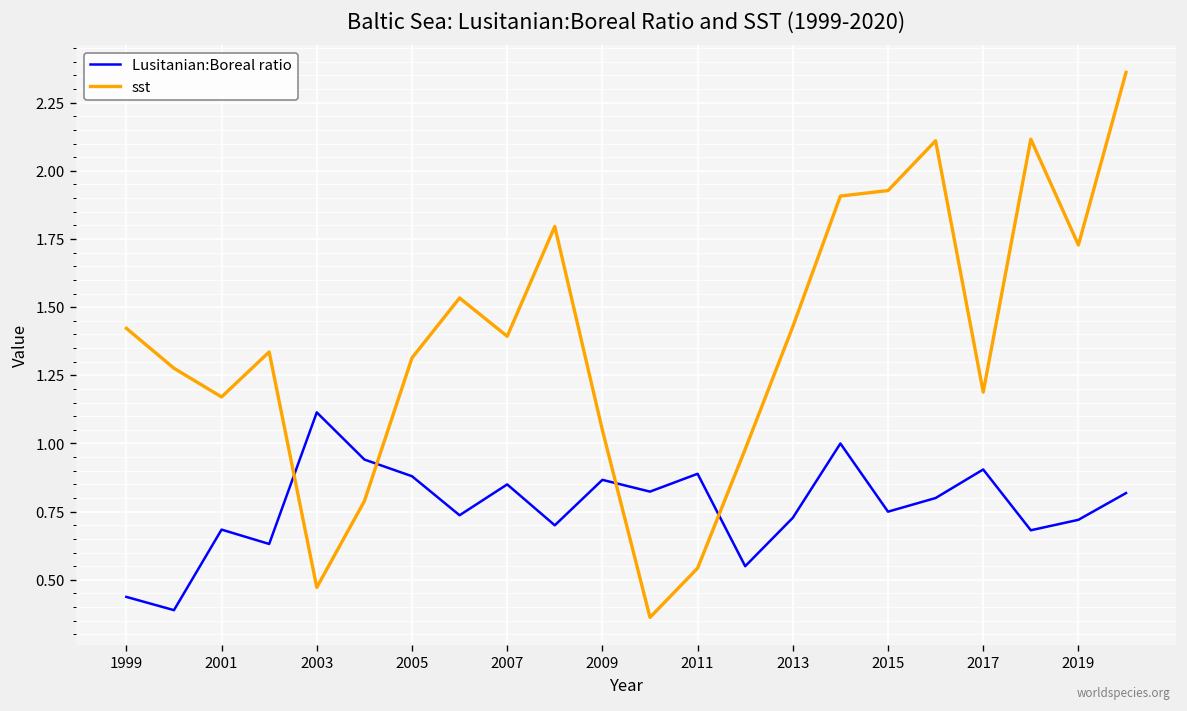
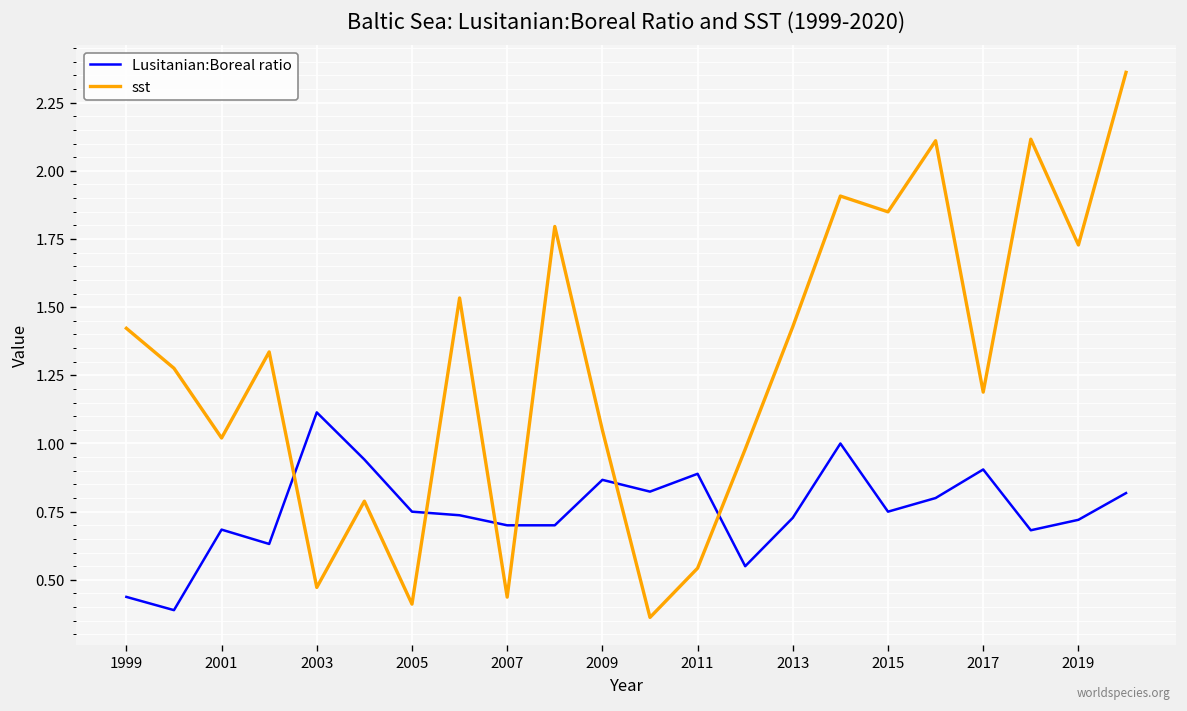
sst, 2001: 1.17 -> 1.02
Lusitanian:Boreal ratio, 2005: 0.88 -> 0.75
sst, 2005: 1.31 -> 0.41
Lusitanian:Boreal ratio, 2007: 0.85 -> 0.70
sst, 2007: 1.39 -> 0.44
sst, 2015: 1.93 -> 1.85
